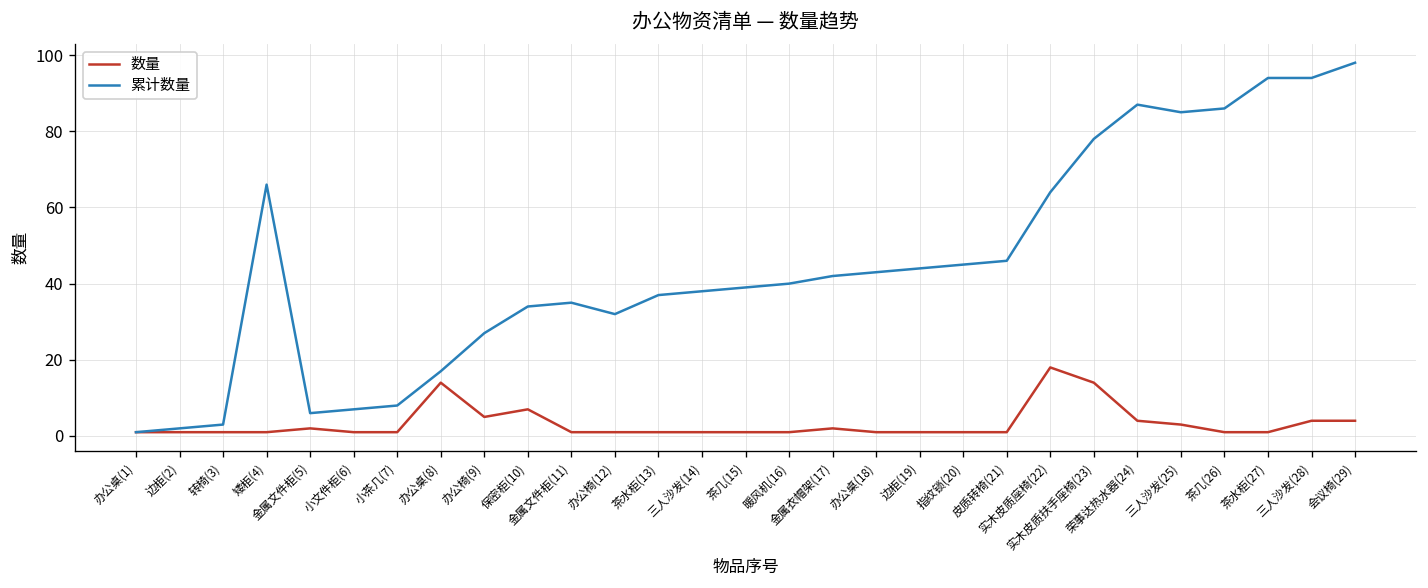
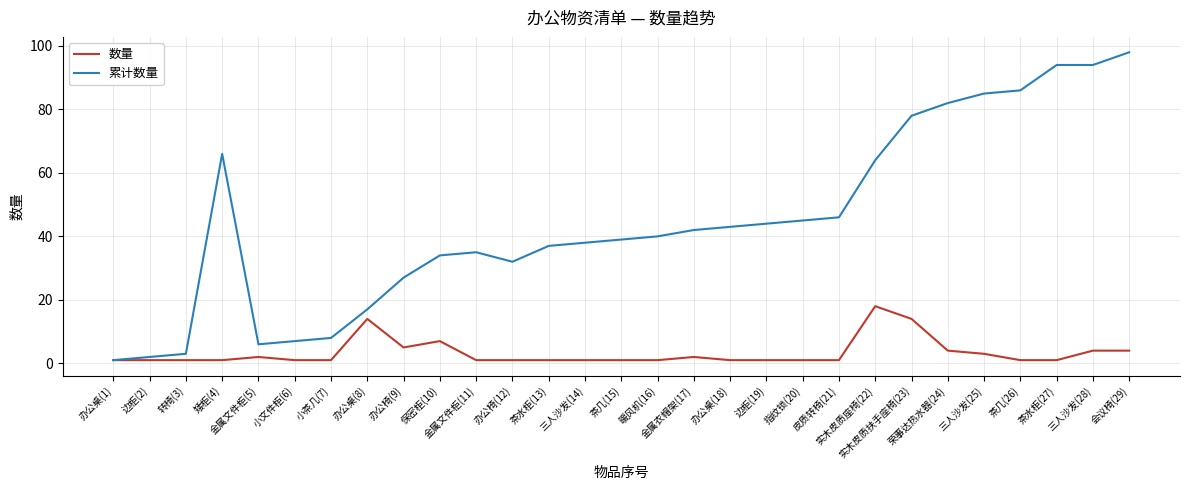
累计数量, 荣事达热水器(24): 87 -> 82
